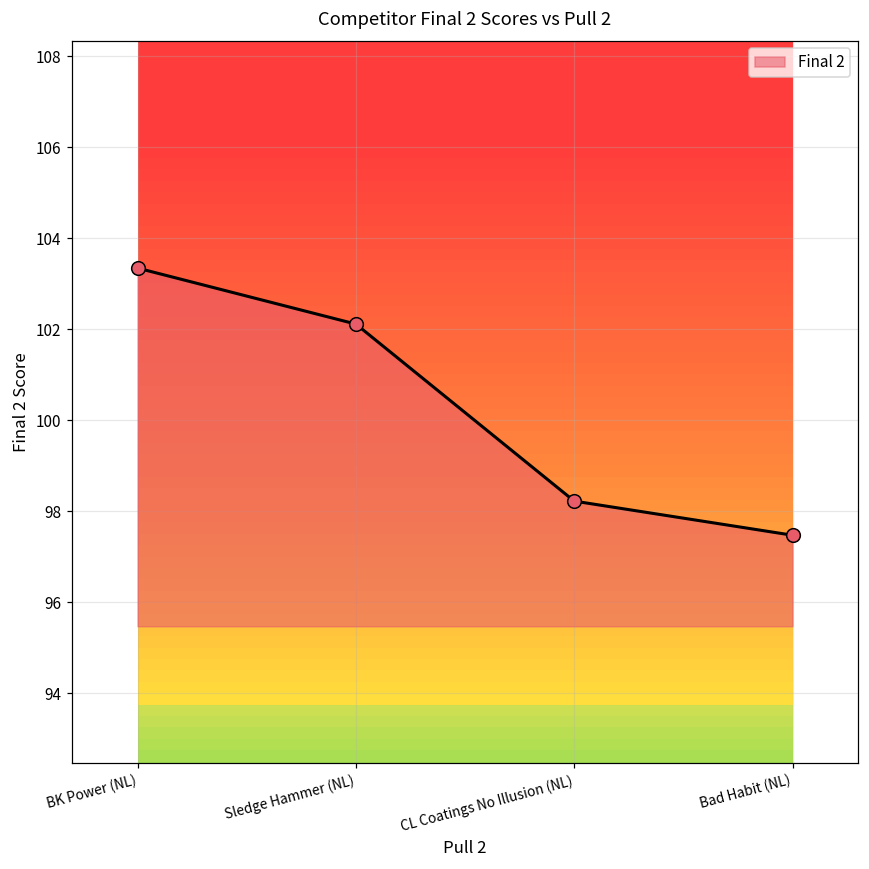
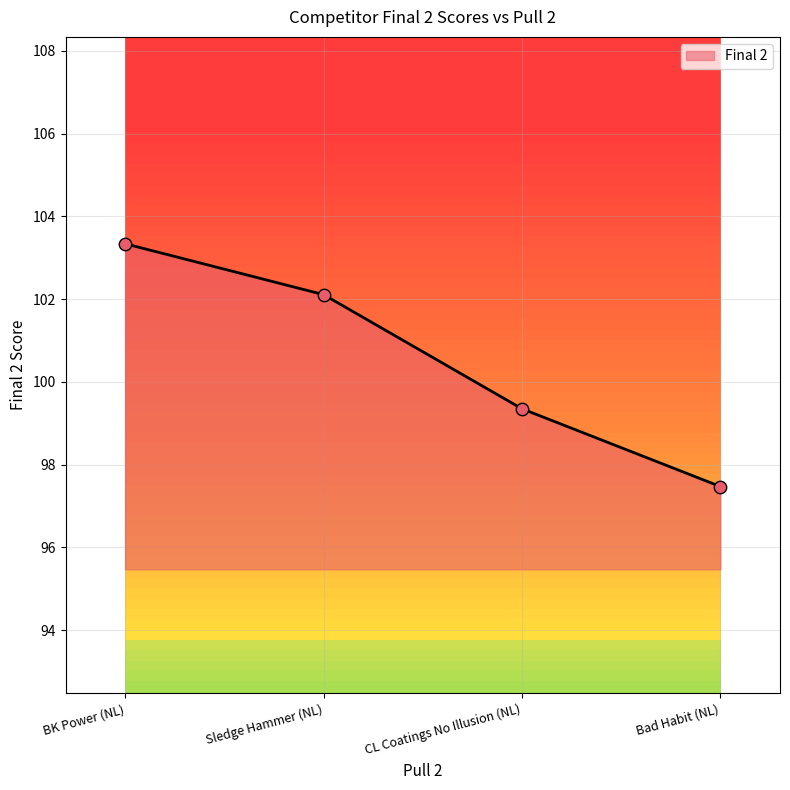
CL Coatings No Illusion (NL): 98.2 -> 99.4
